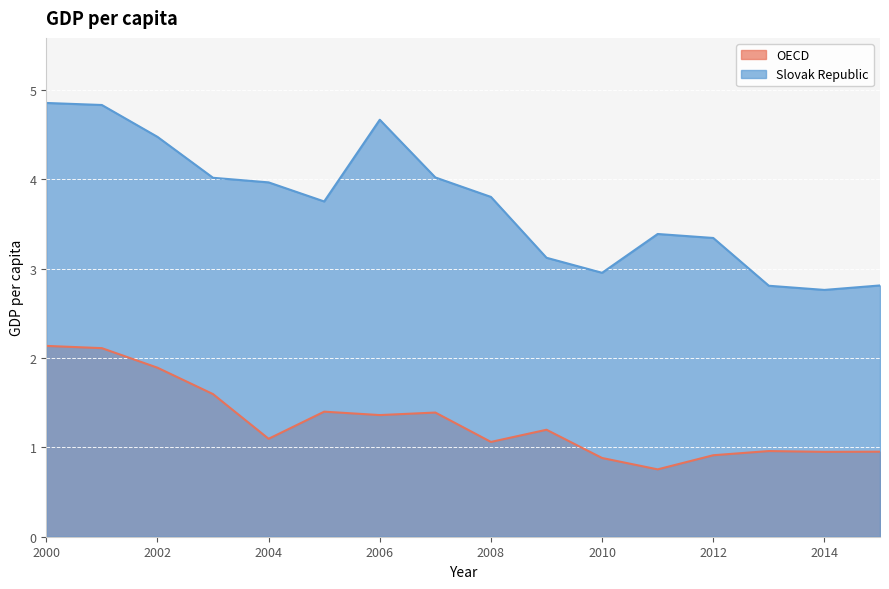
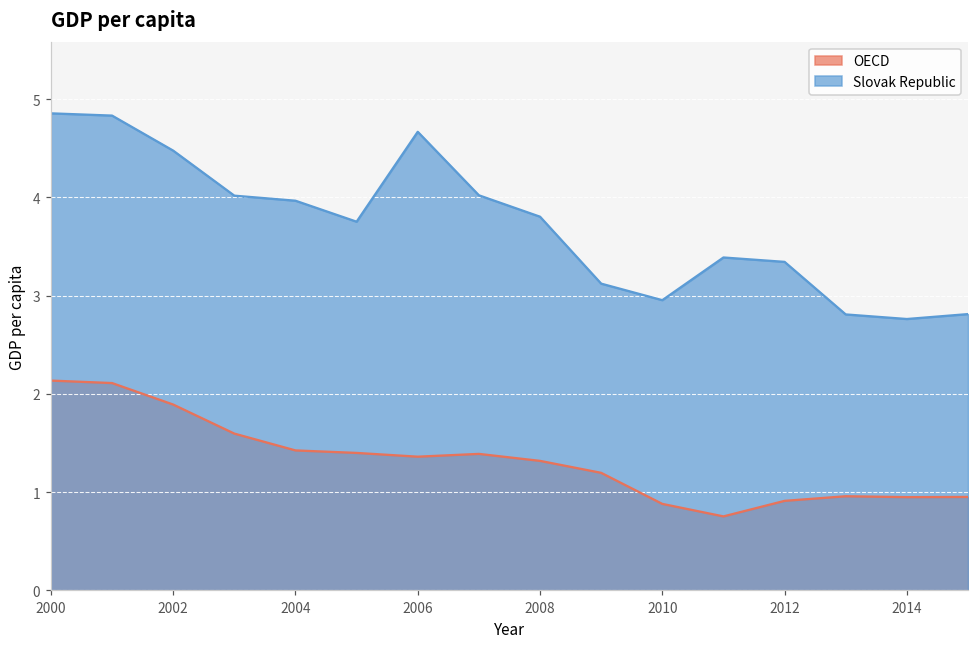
OECD, 2004: 1.1 -> 1.4
OECD, 2008: 1.1 -> 1.3
